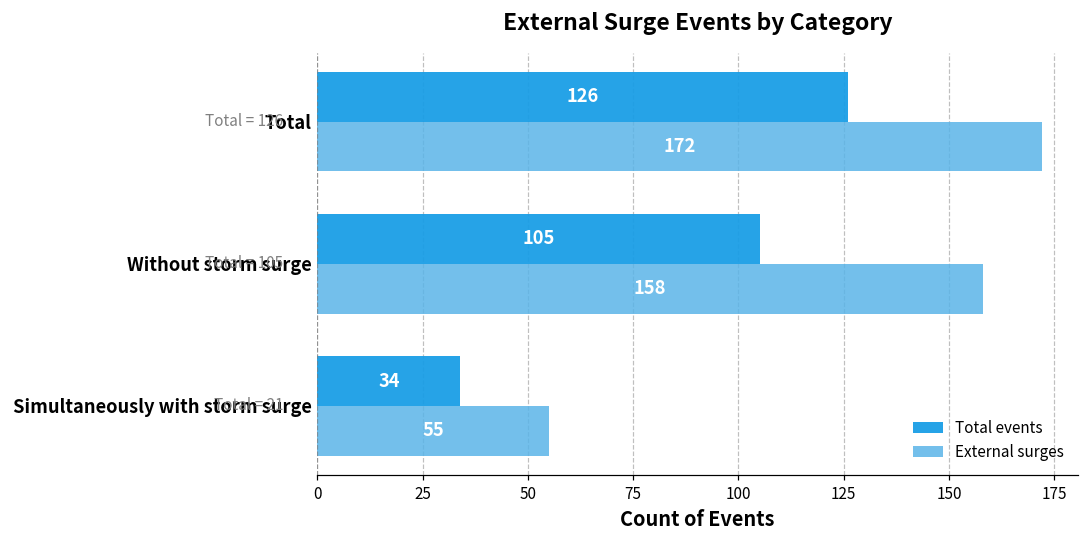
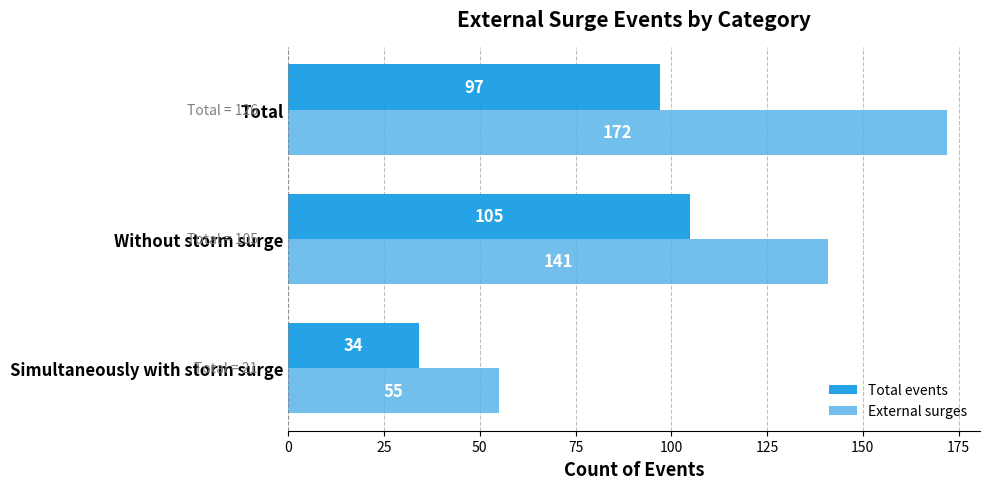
Total events, Total: 126 -> 97
External surges, Without storm surge: 158 -> 141
